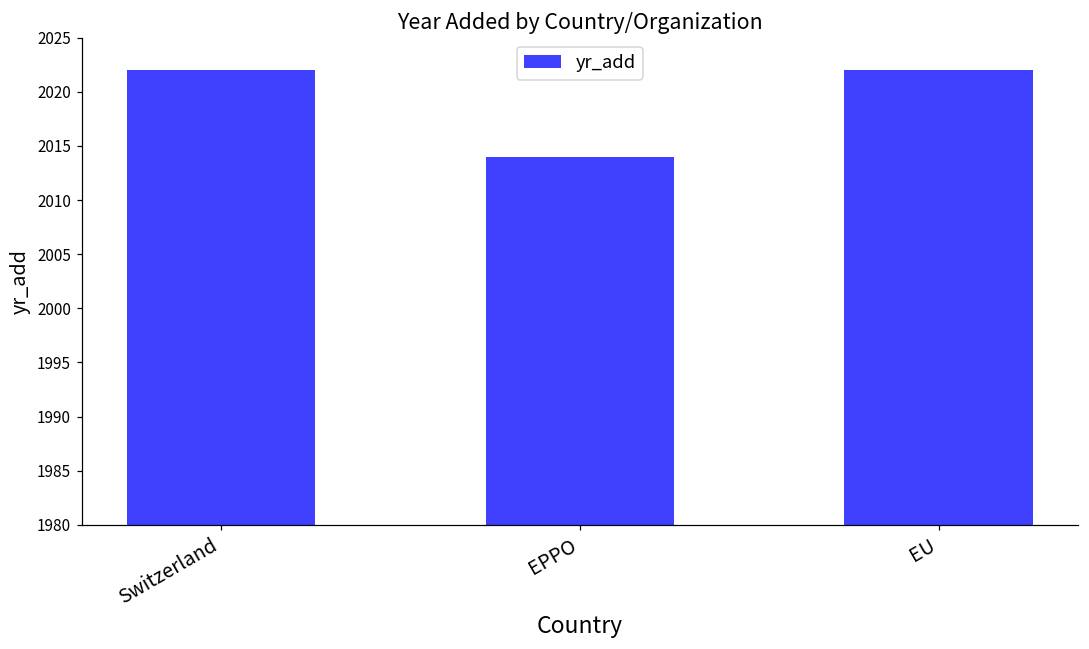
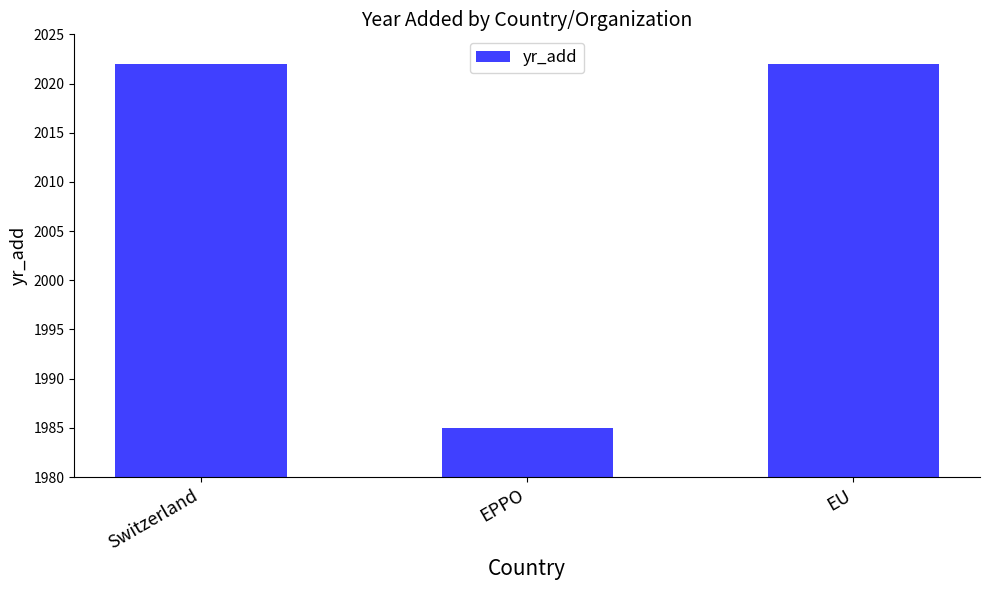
EPPO: 2014 -> 1985
